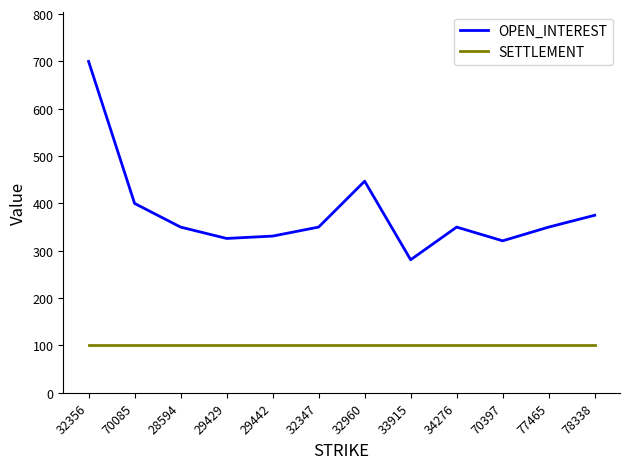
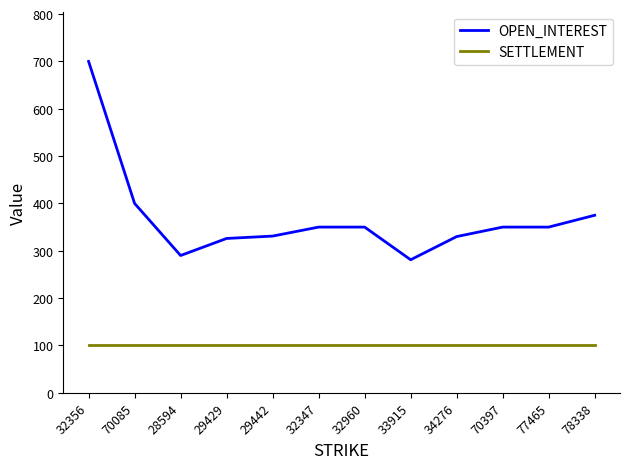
OPEN_INTEREST, 28594: 350 -> 290
OPEN_INTEREST, 32960: 450 -> 350
OPEN_INTEREST, 34276: 350 -> 330
OPEN_INTEREST, 70397: 320 -> 350
